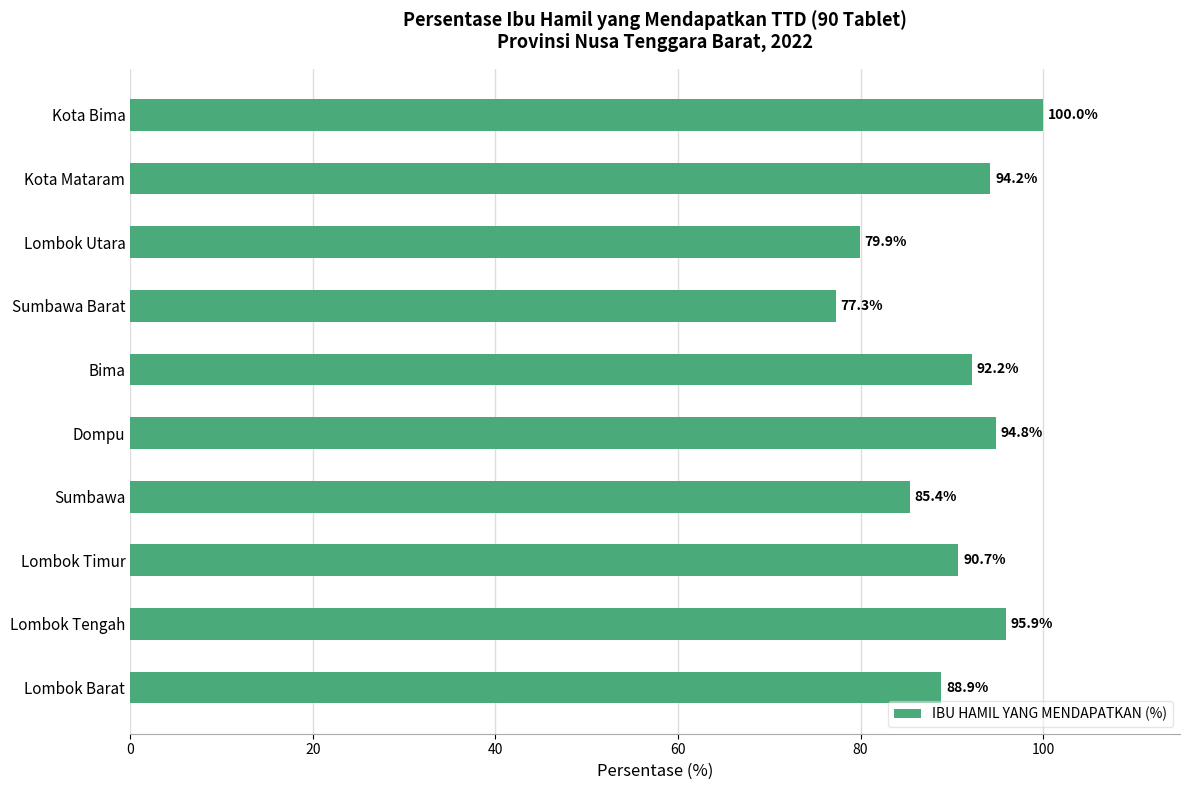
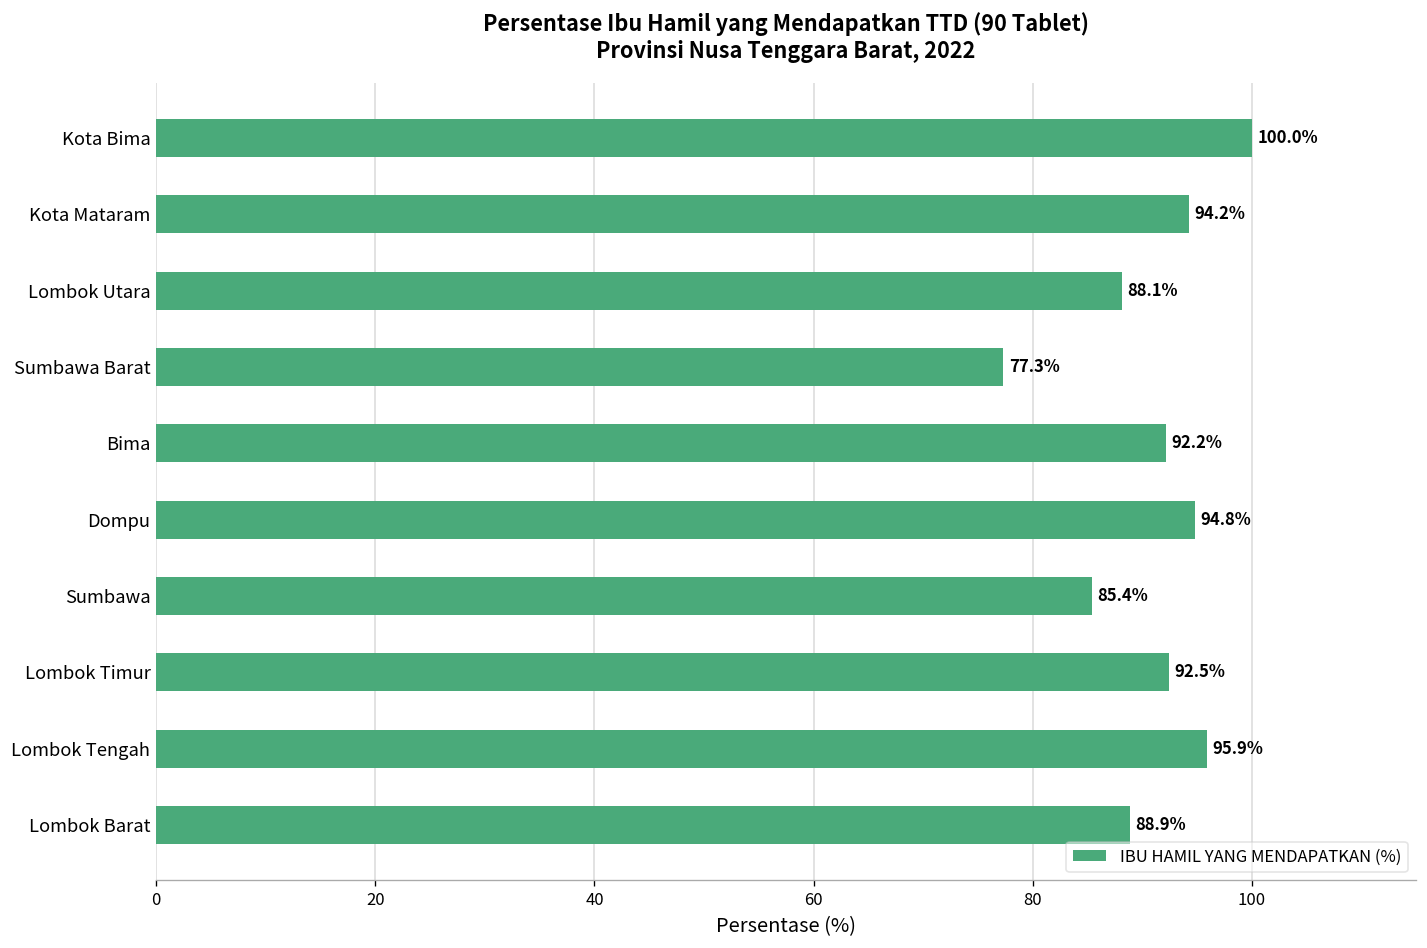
Lombok Utara: 79.9% -> 88.1%
Lombok Timur: 90.7% -> 92.5%
